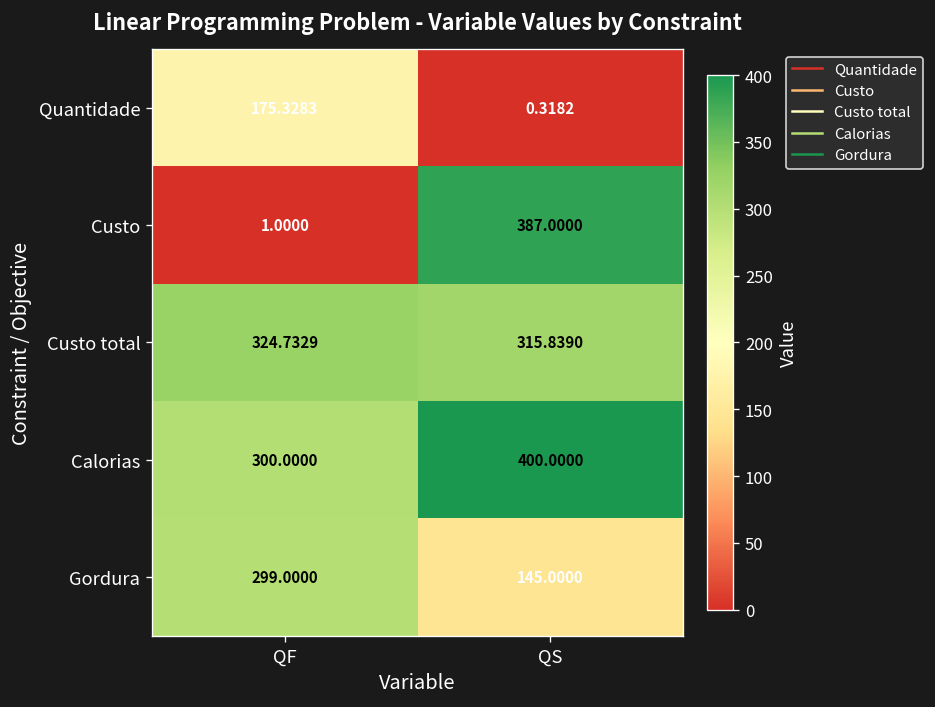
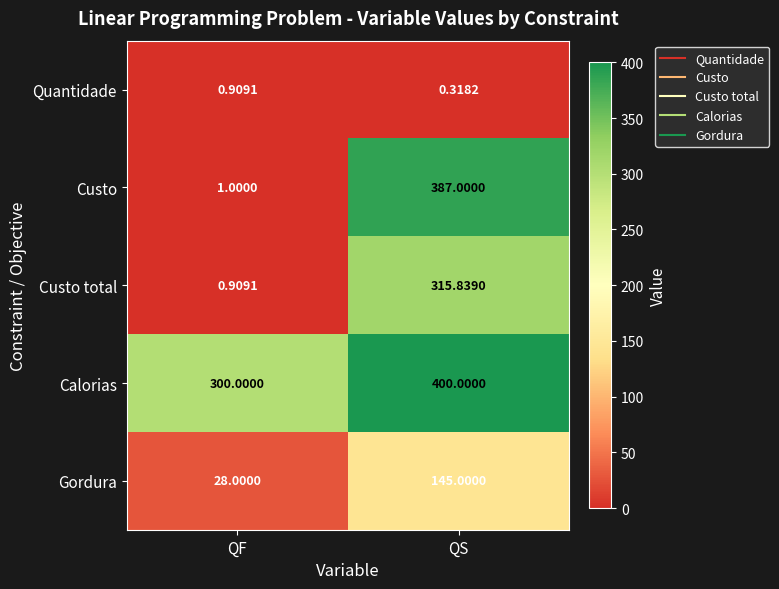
Quantidade, QF: 175.3283 -> 0.9091
Custo total, QF: 324.7329 -> 0.9091
Gordura, QF: 299.0000 -> 28.0000
